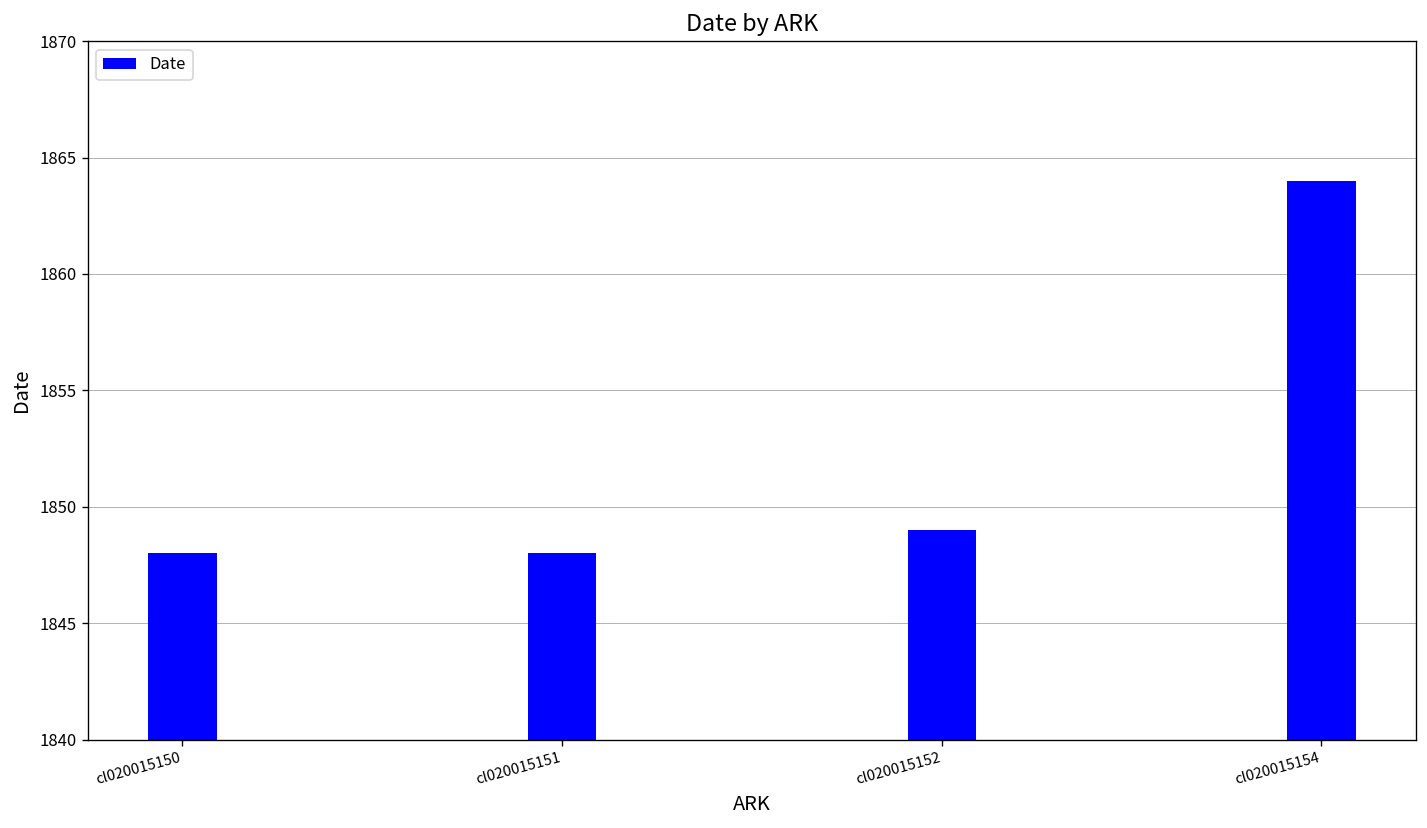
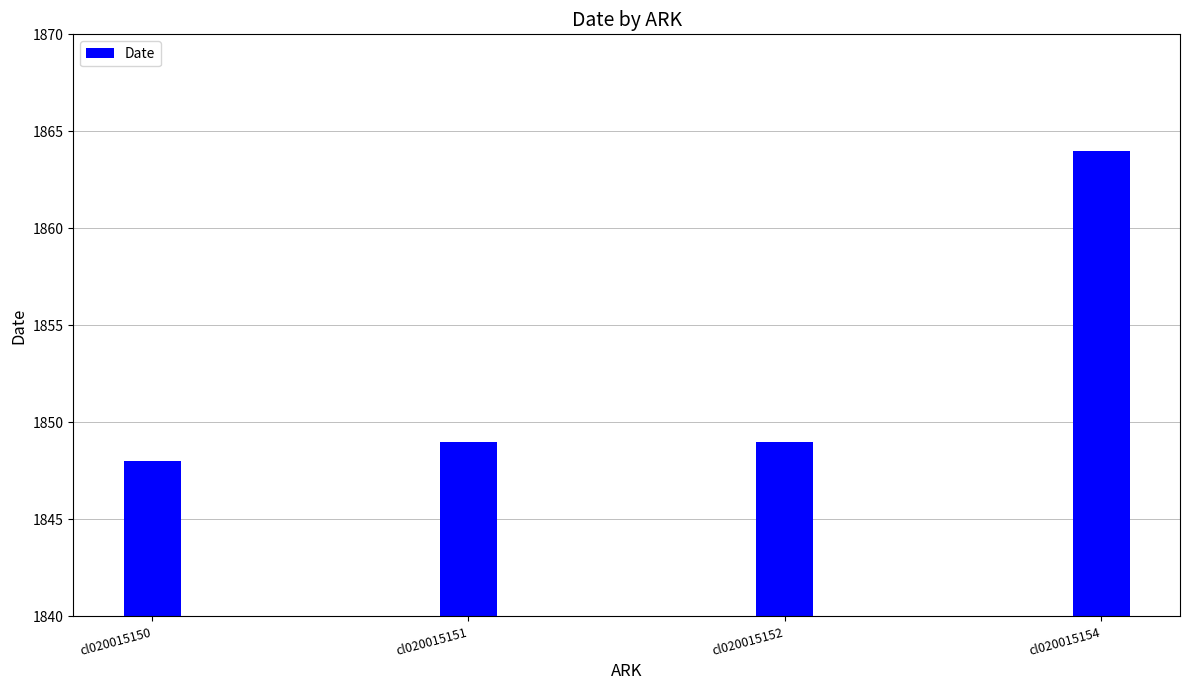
cl020015151: 1848 -> 1849
